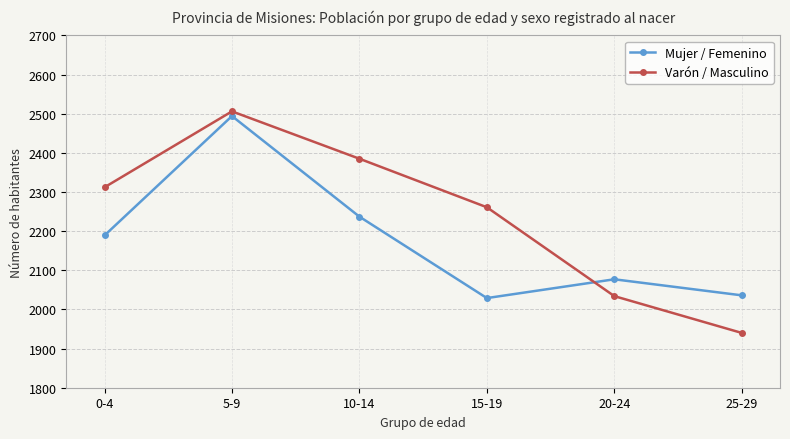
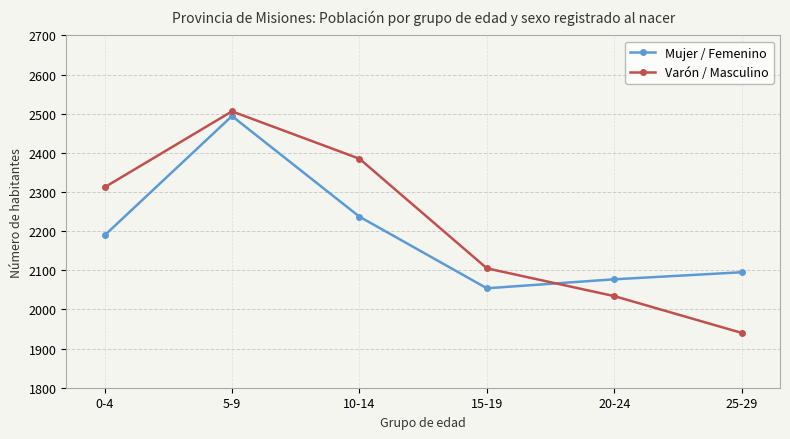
Mujer / Femenino, 15-19: 2030 -> 2050
Varón / Masculino, 15-19: 2260 -> 2110
Mujer / Femenino, 25-29: 2040 -> 2100
